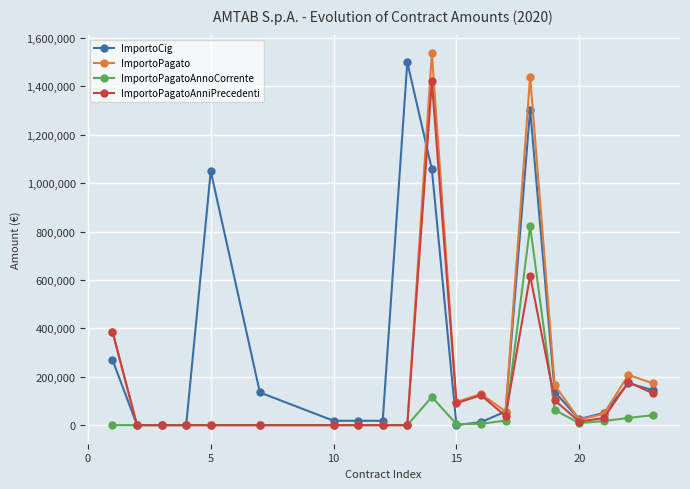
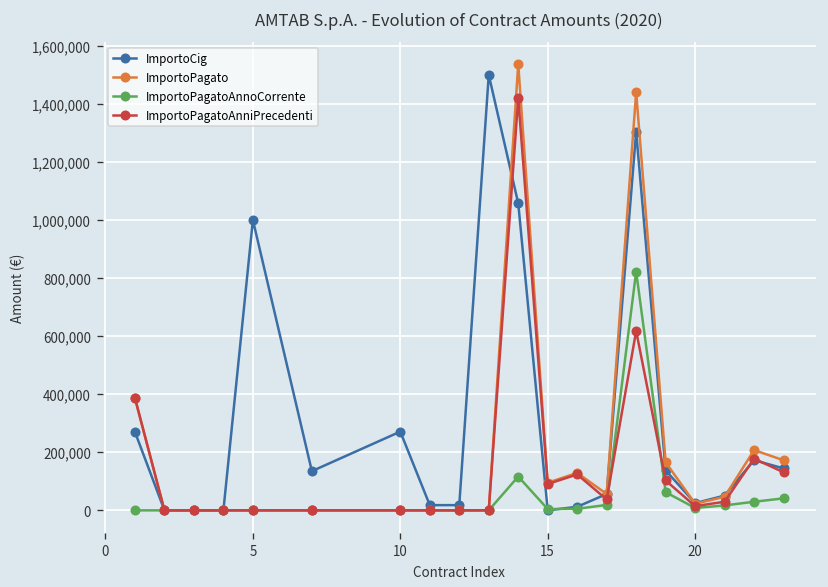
ImportoCig, 5: 1,050,000 -> 1,000,000
ImportoCig, 10: 20,000 -> 270,000
